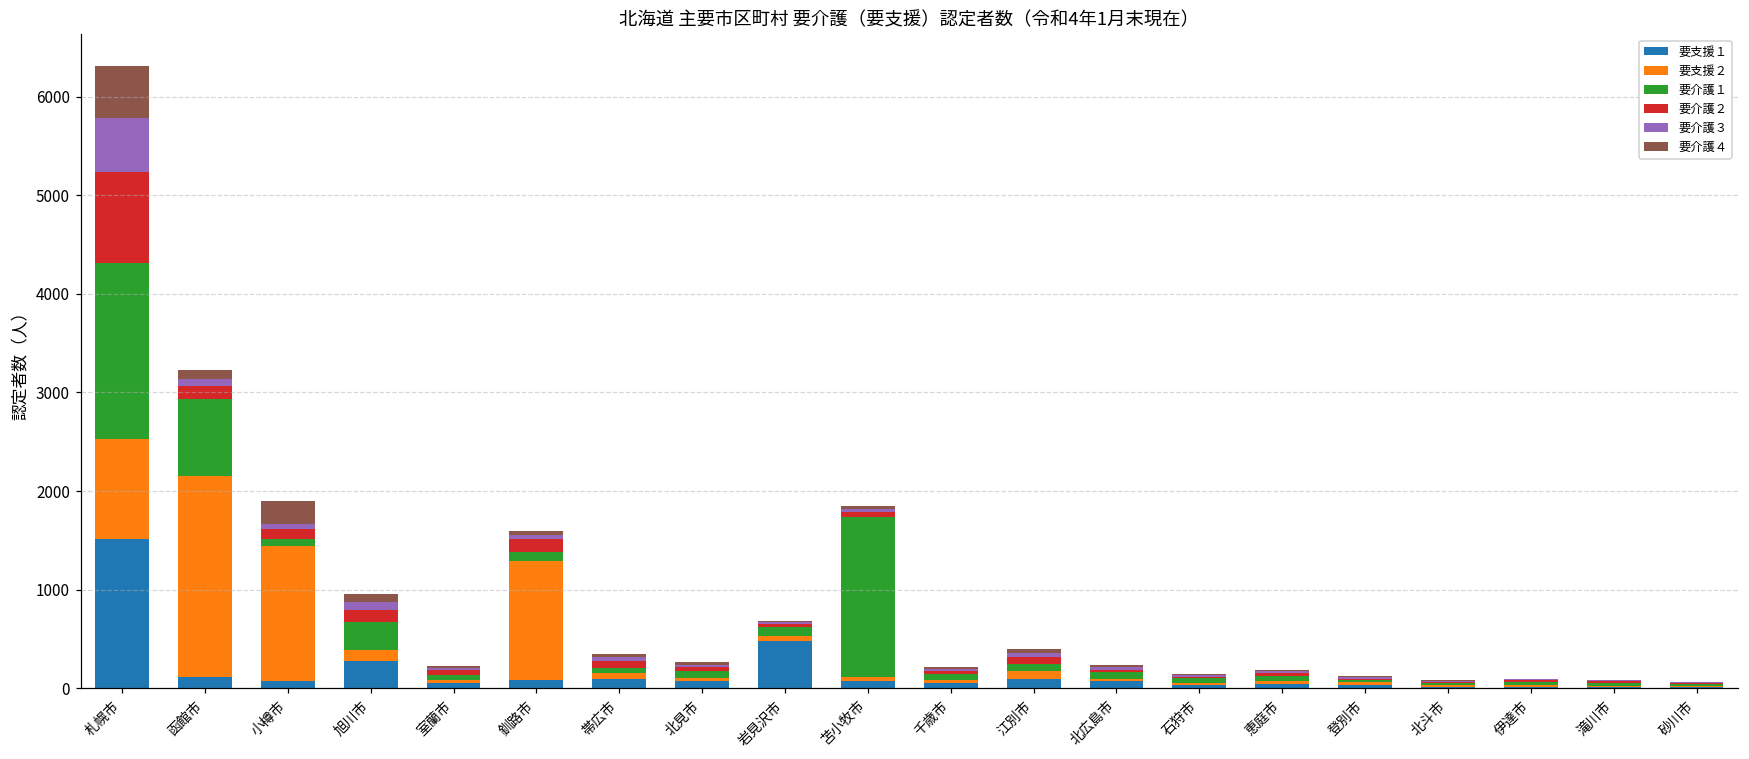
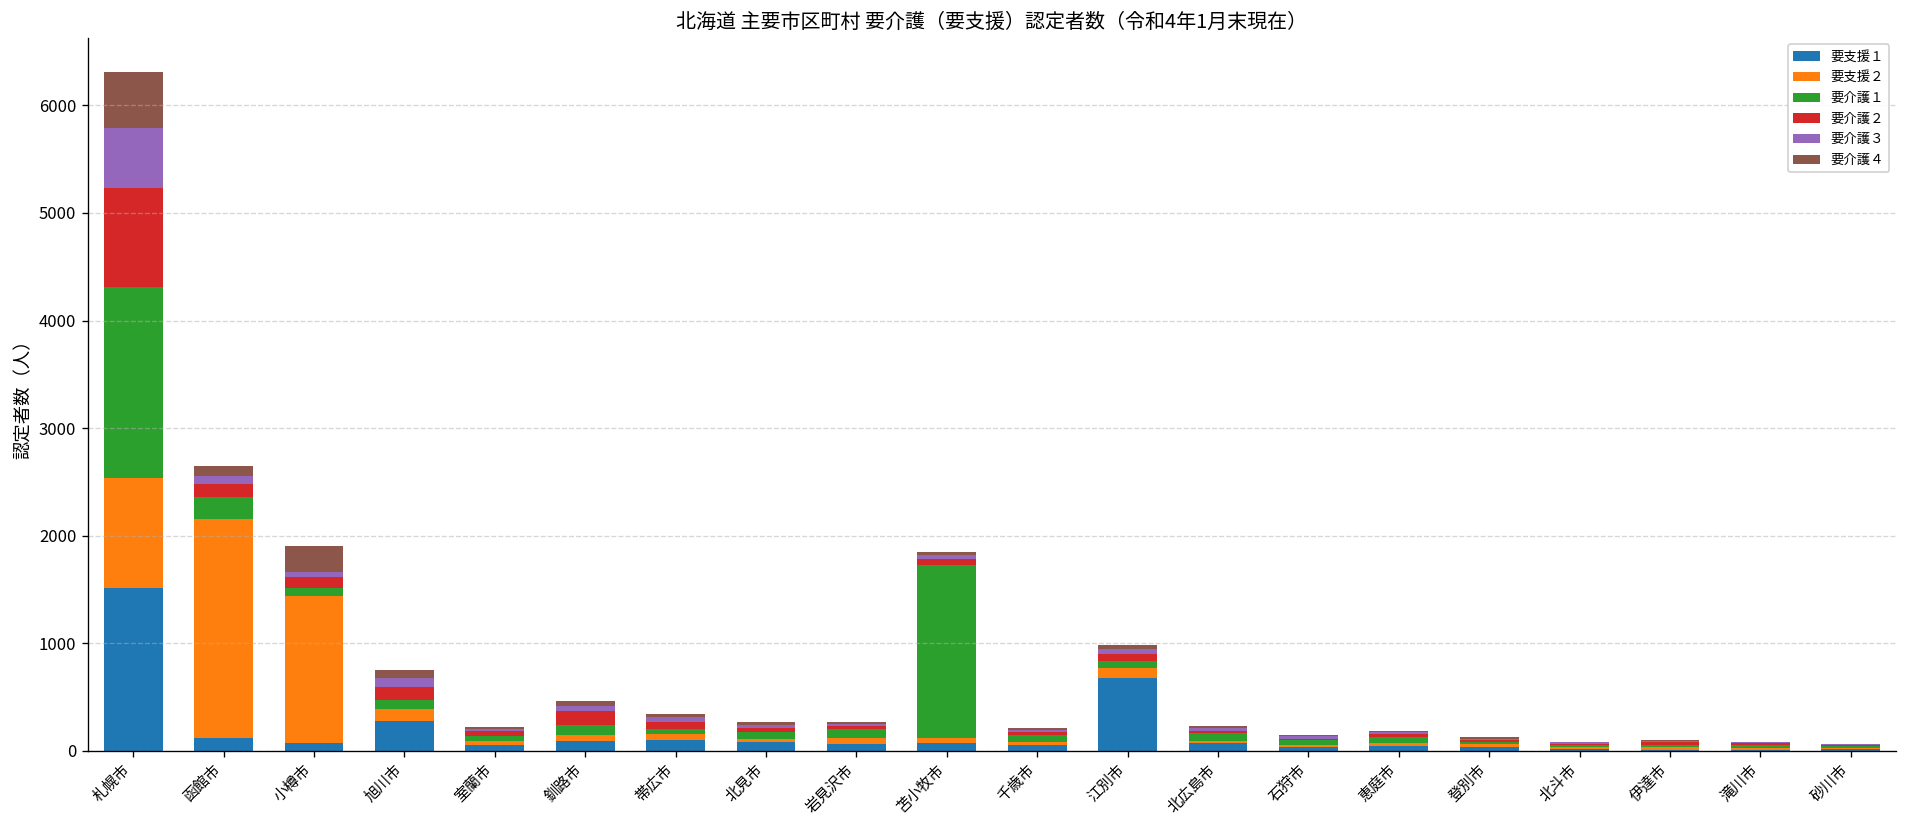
要介護１, 函館市: 800 -> 200
要介護１, 旭川市: 300 -> 100
要支援２, 釧路市: 1200 -> 100
要支援１, 岩見沢市: 500 -> 100
要支援１, 江別市: 100 -> 700
